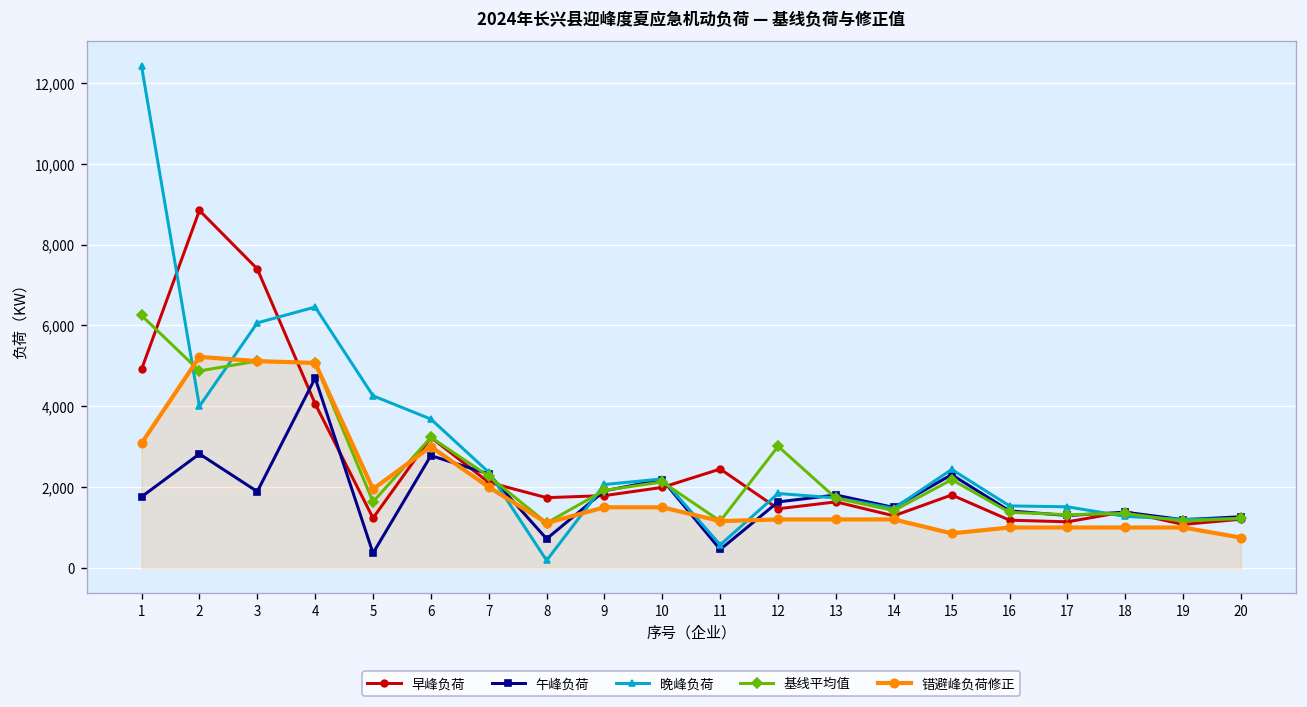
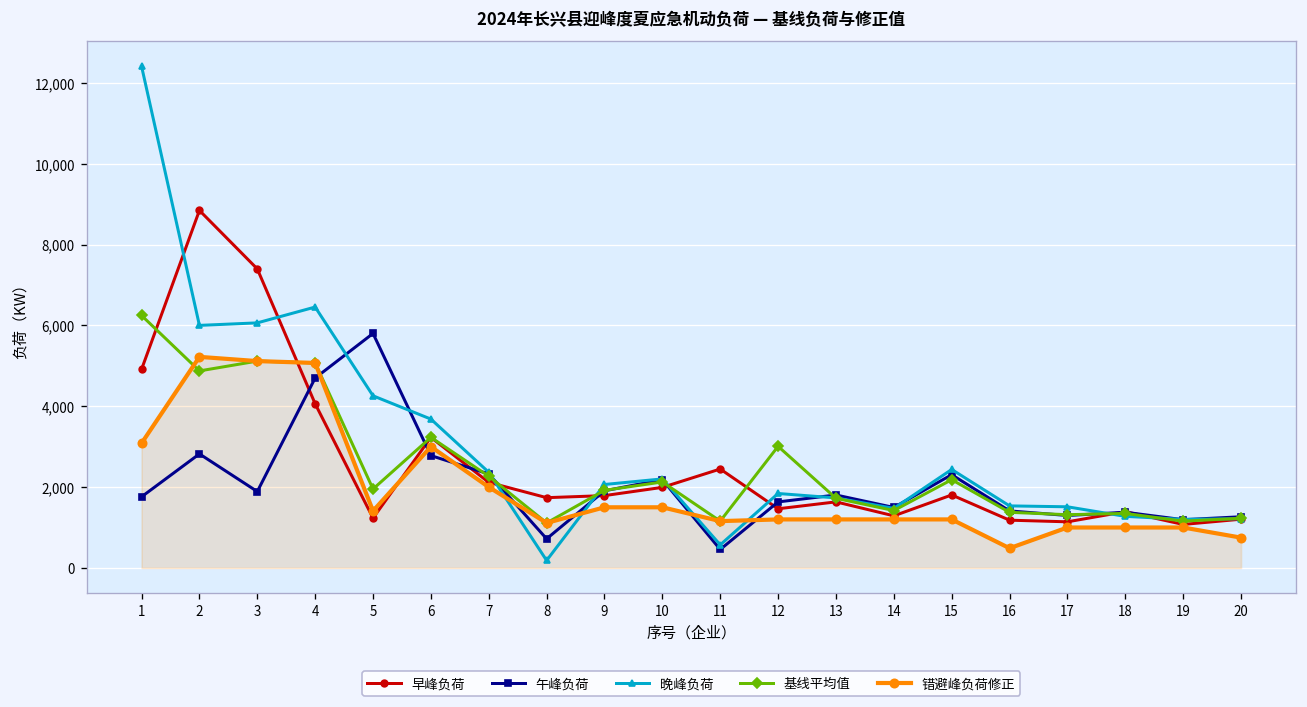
晚峰负荷, 2: 4,000 -> 6,000
午峰负荷, 5: 400 -> 5,800
基线平均值, 5: 1,600 -> 2,000
错避峰负荷修正, 5: 2,000 -> 1,400
错避峰负荷修正, 15: 900 -> 1,200
错避峰负荷修正, 16: 1,000 -> 500
